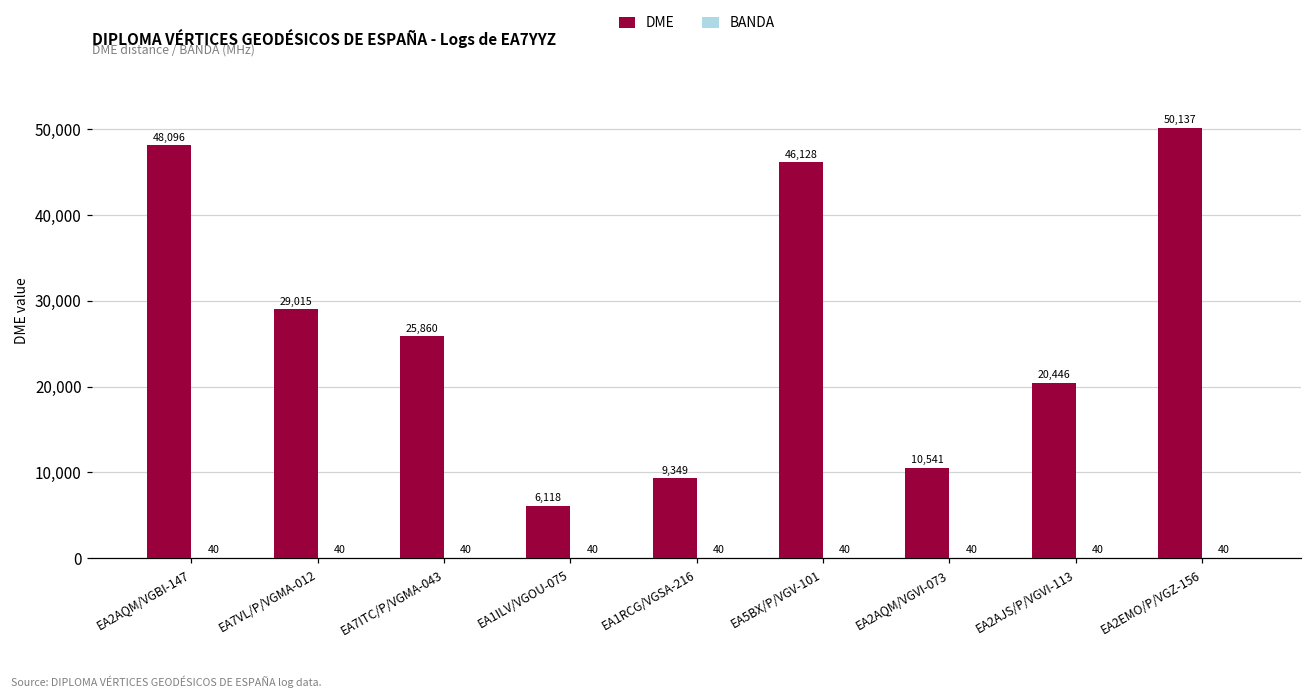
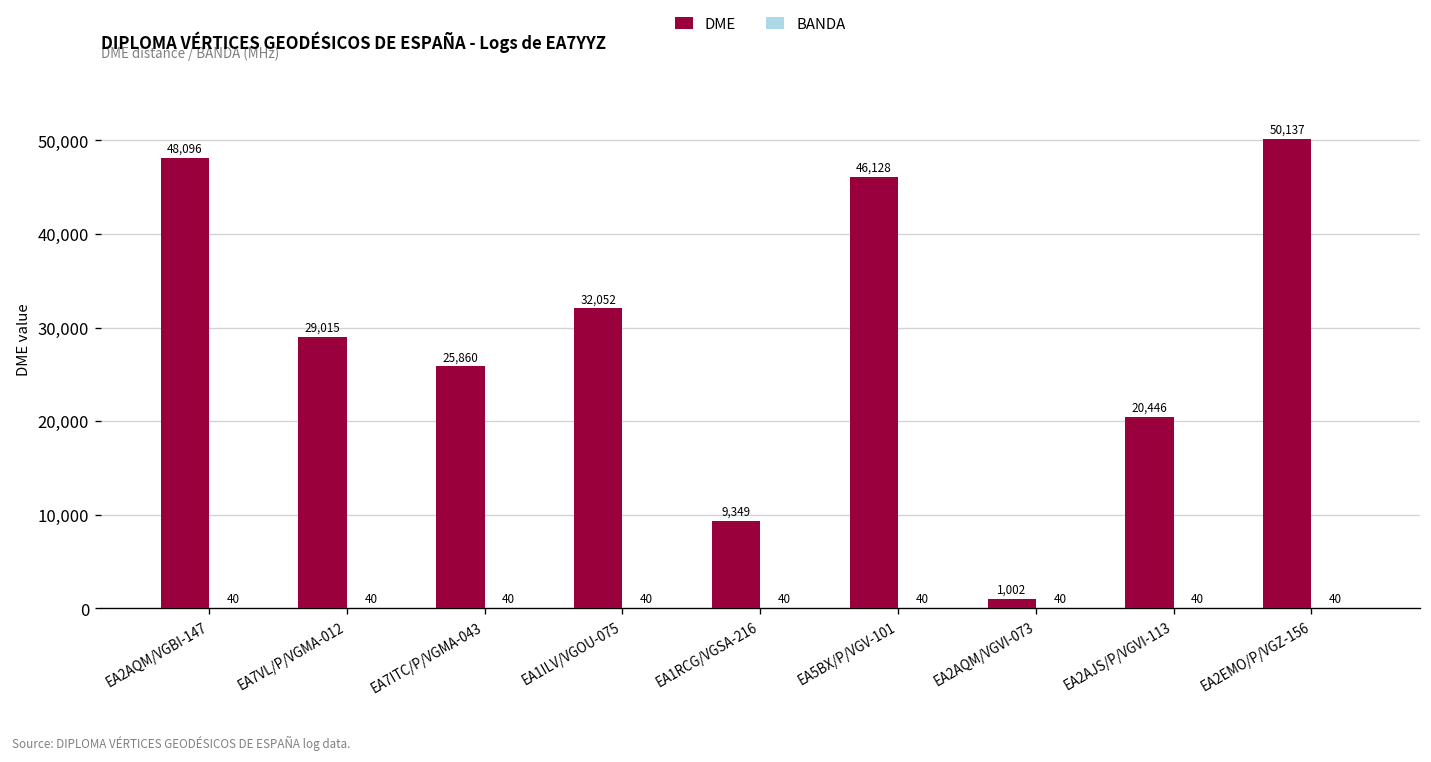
DME, EA1ILV/VGOU-075: 6,118 -> 32,052
DME, EA2AQM/VGVI-073: 10,541 -> 1,002
